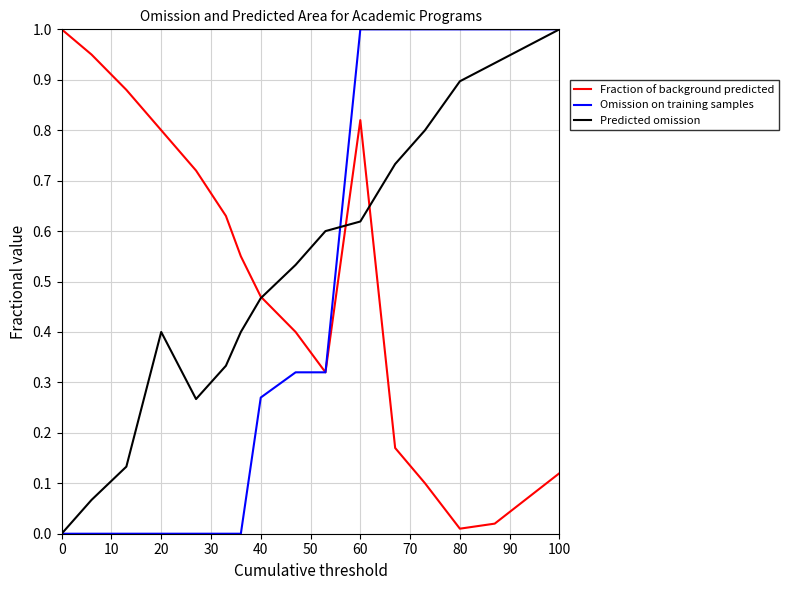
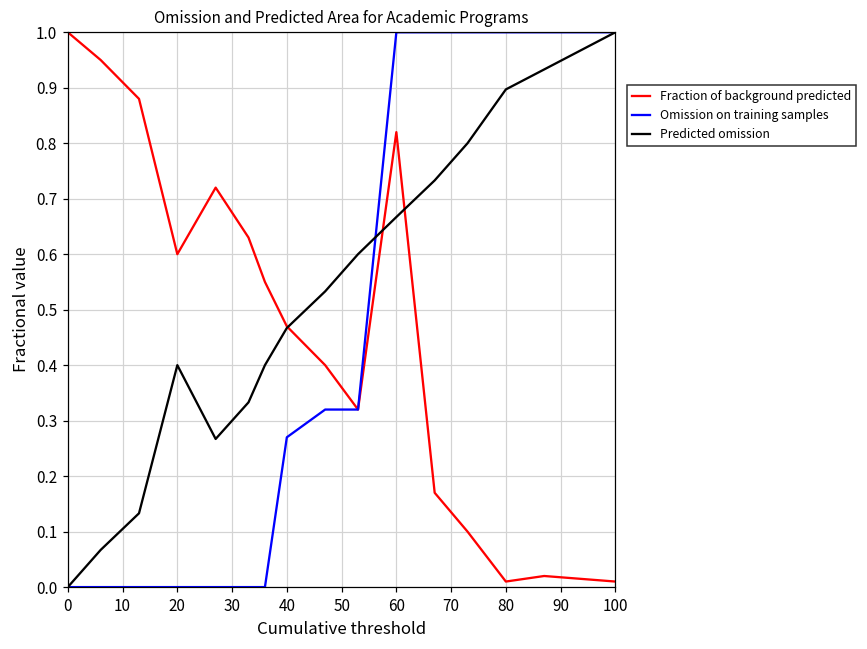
Fraction of background predicted, 20: 0.8 -> 0.6
Predicted omission, 60: 0.62 -> 0.67
Fraction of background predicted, 100: 0.12 -> 0.01
